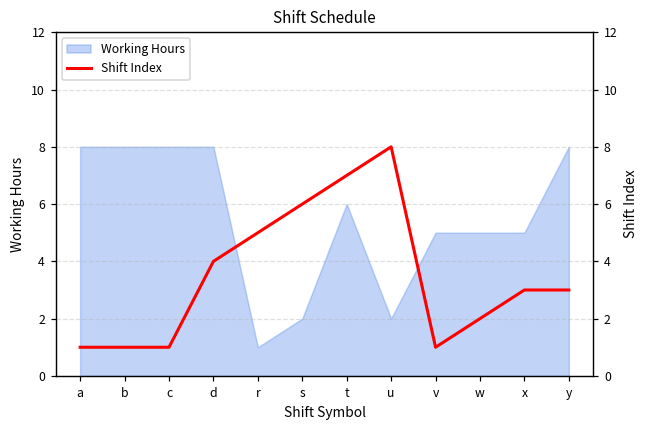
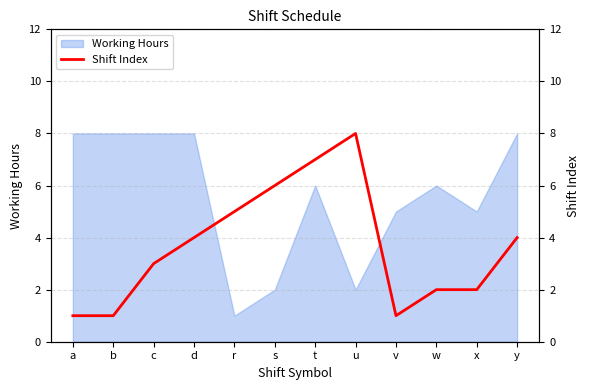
Working Hours, w: 5 -> 6
Shift Index, c: 1 -> 3
Shift Index, x: 3 -> 2
Shift Index, y: 3 -> 4
